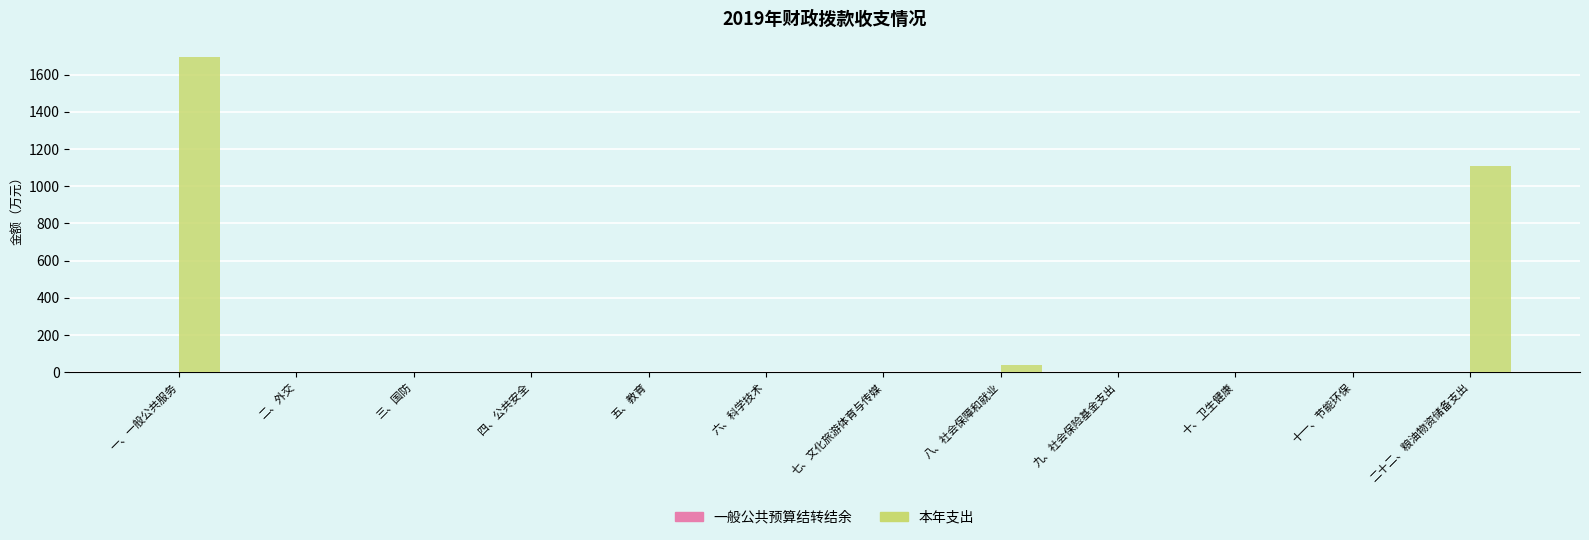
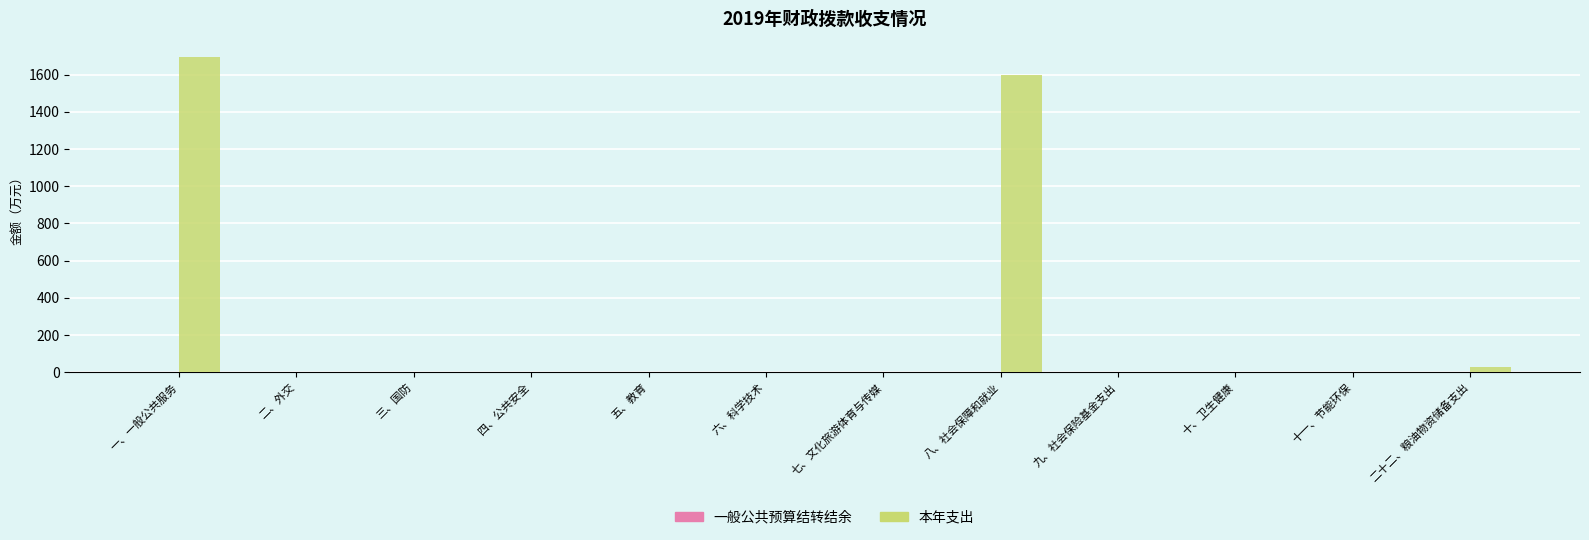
本年支出, 八、社会保障和就业: 40 -> 1600
本年支出, 二十二、粮油物资储备支出: 1110 -> 30
